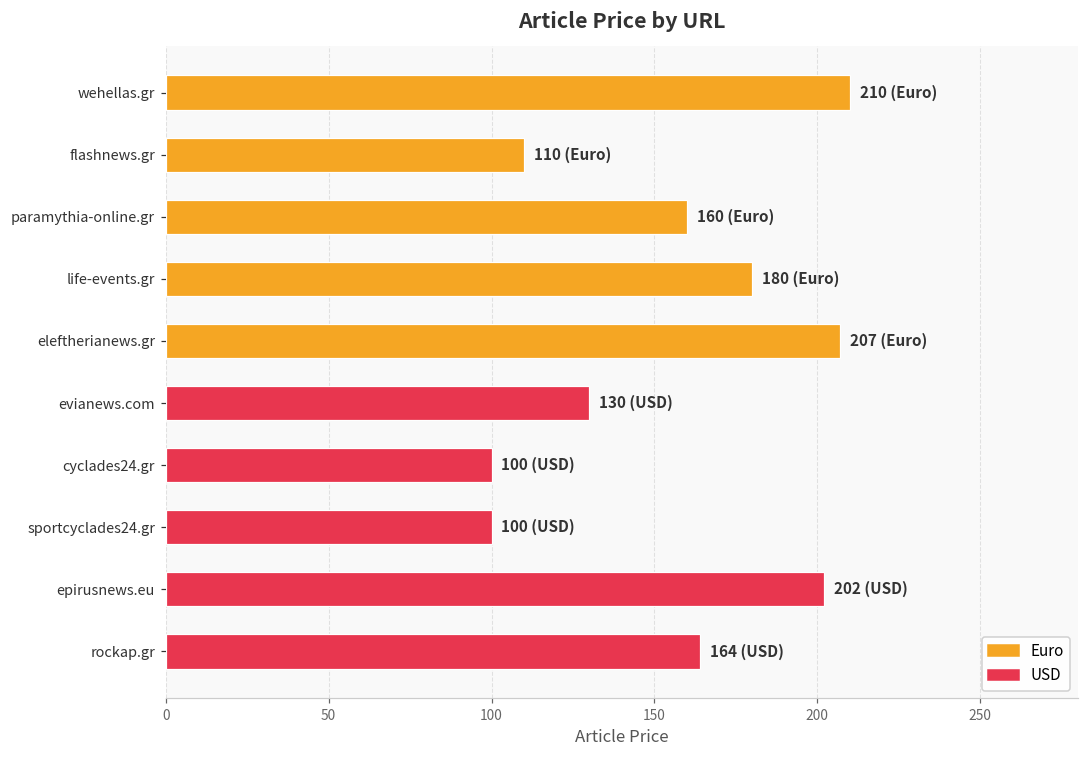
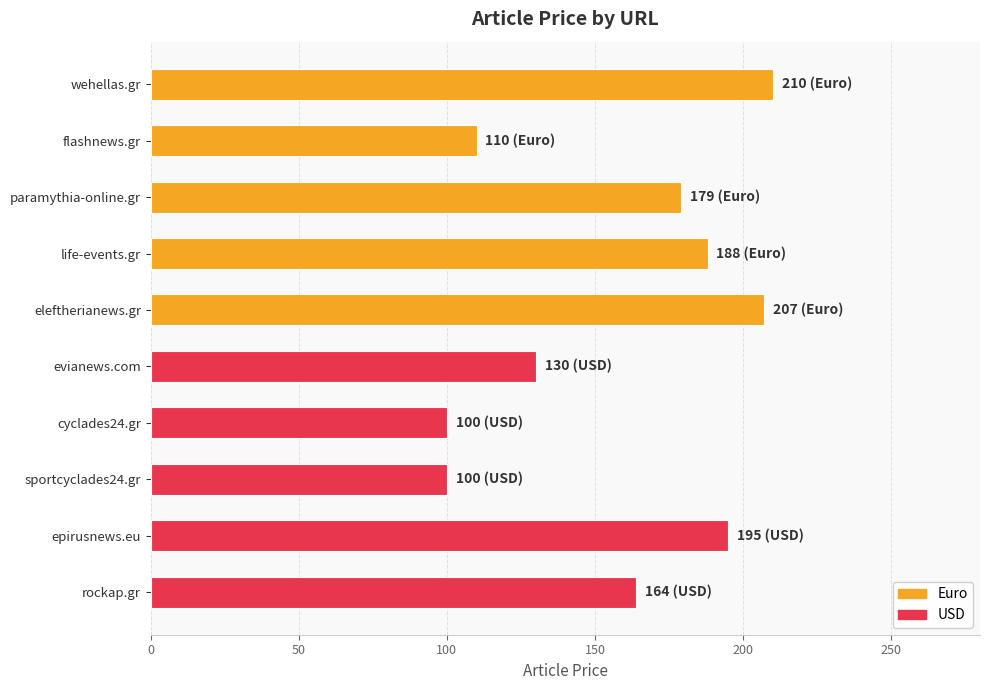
paramythia-online.gr: 160 -> 179
life-events.gr: 180 -> 188
epirusnews.eu: 202 -> 195
